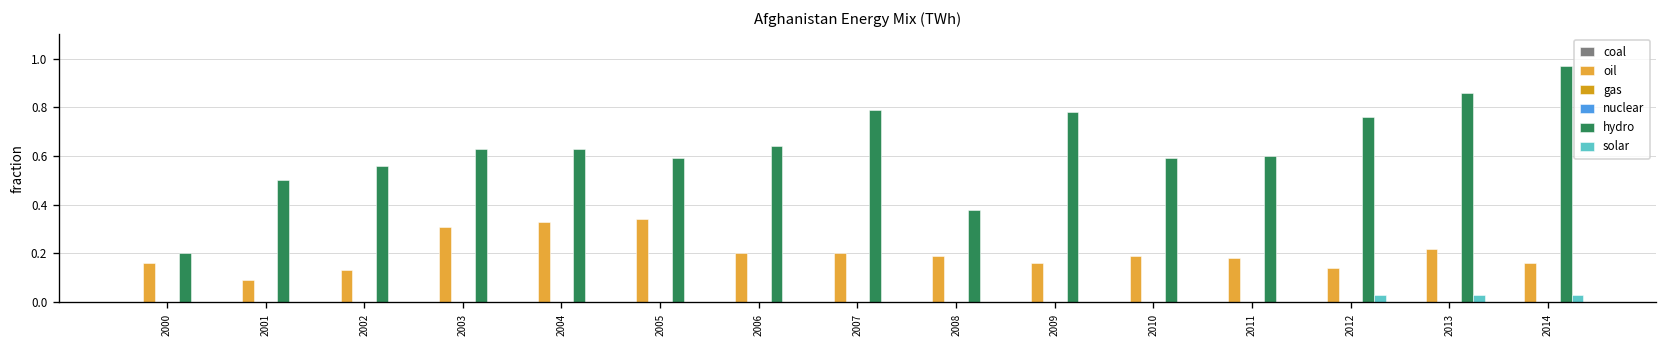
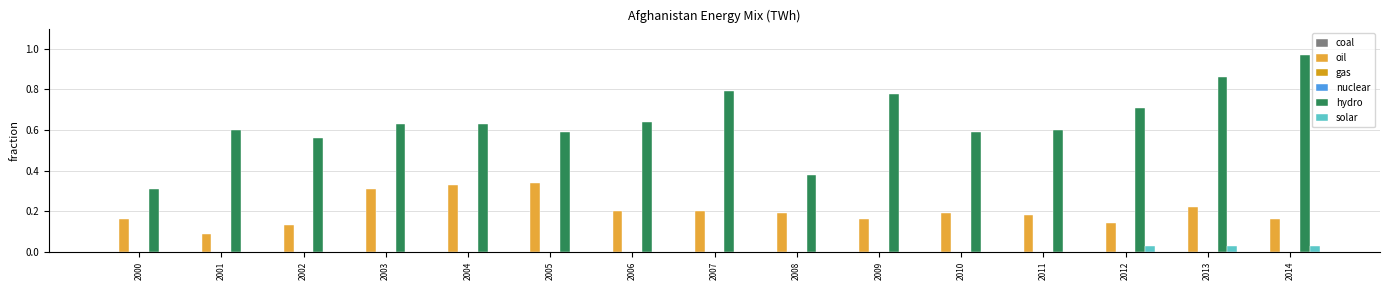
hydro, 2000: 0.20 -> 0.31
hydro, 2001: 0.5 -> 0.6
hydro, 2012: 0.76 -> 0.71
